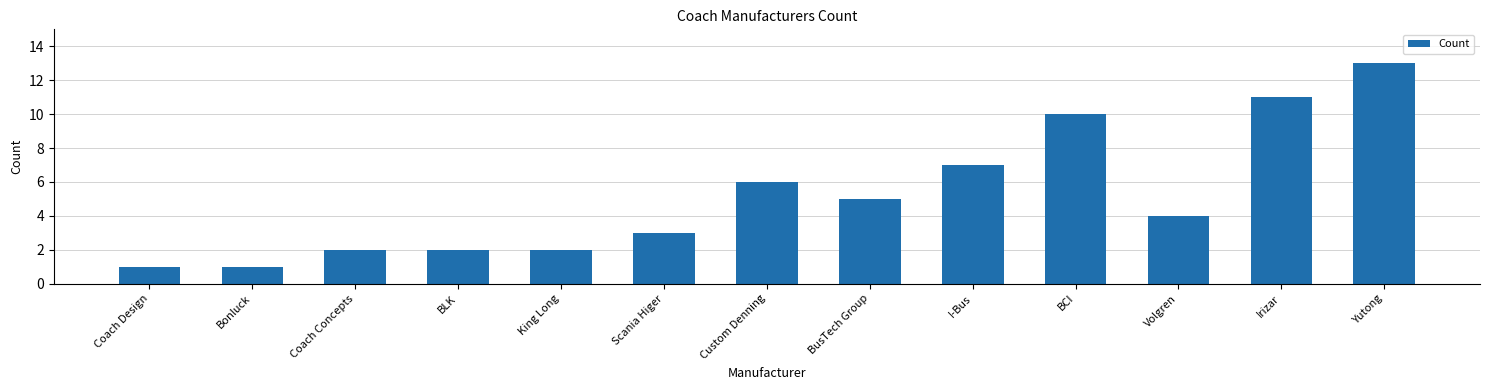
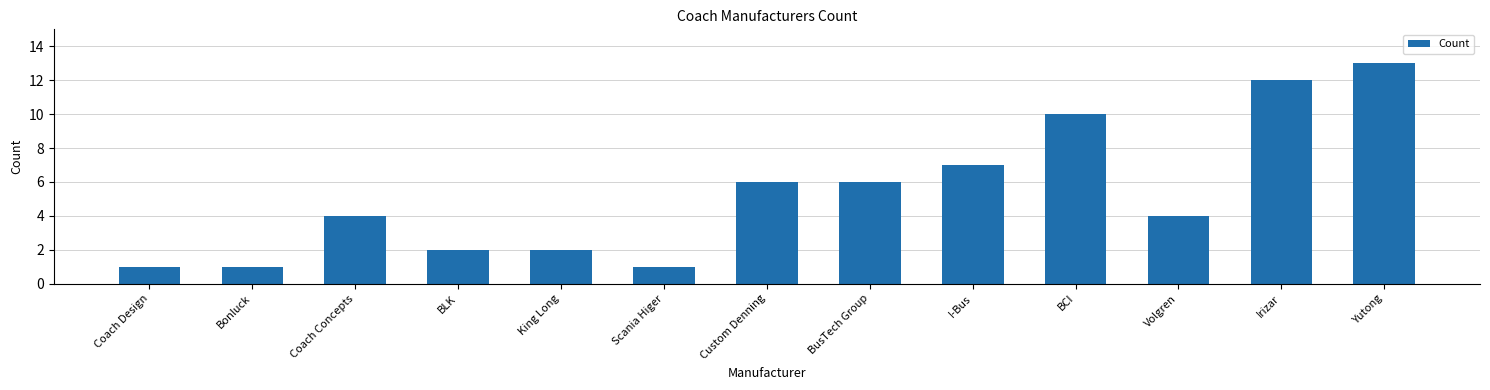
Coach Concepts: 2 -> 4
Scania Higer: 3 -> 1
BusTech Group: 5 -> 6
Irizar: 11 -> 12
